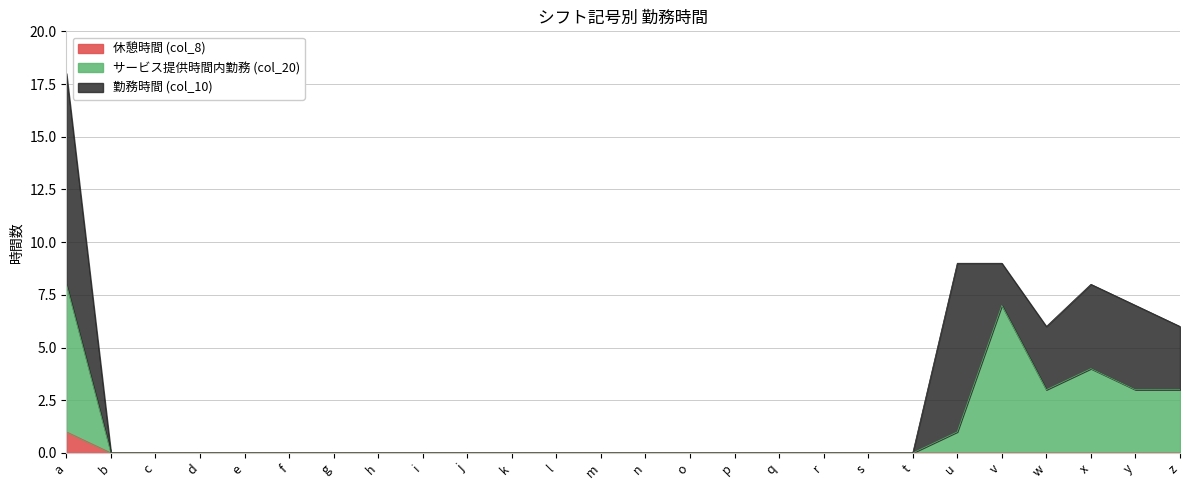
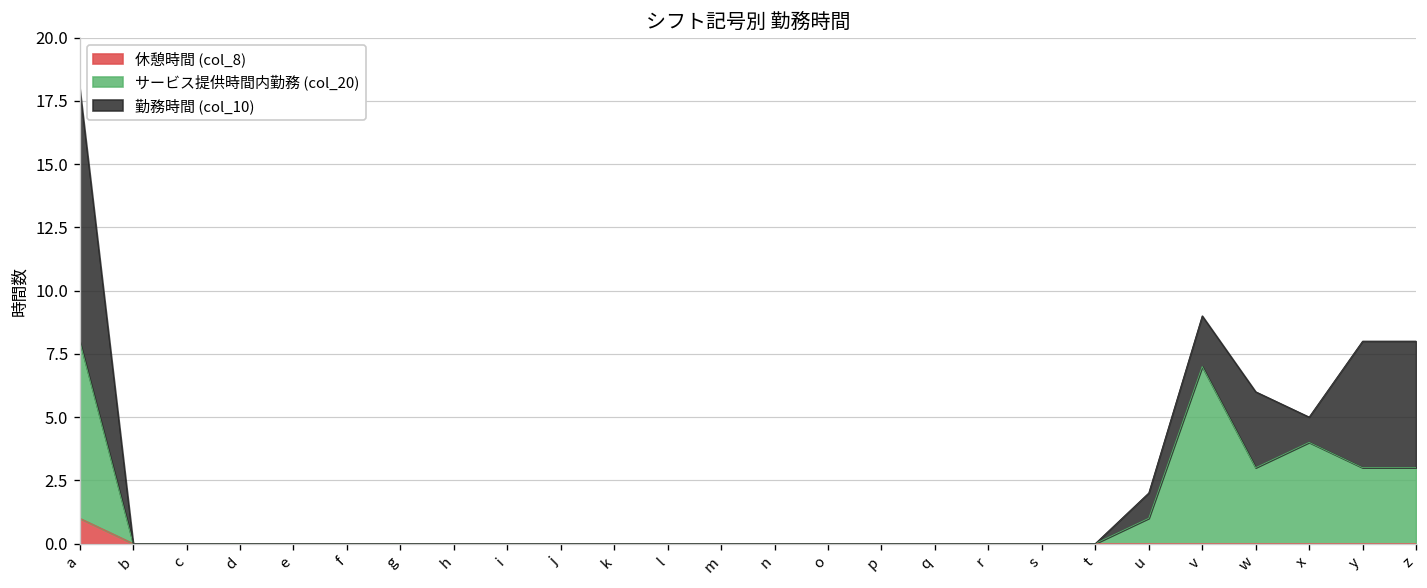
勤務時間 (col_10), u: 8 -> 1
勤務時間 (col_10), x: 4 -> 1
勤務時間 (col_10), y: 4 -> 5
勤務時間 (col_10), z: 3 -> 5
